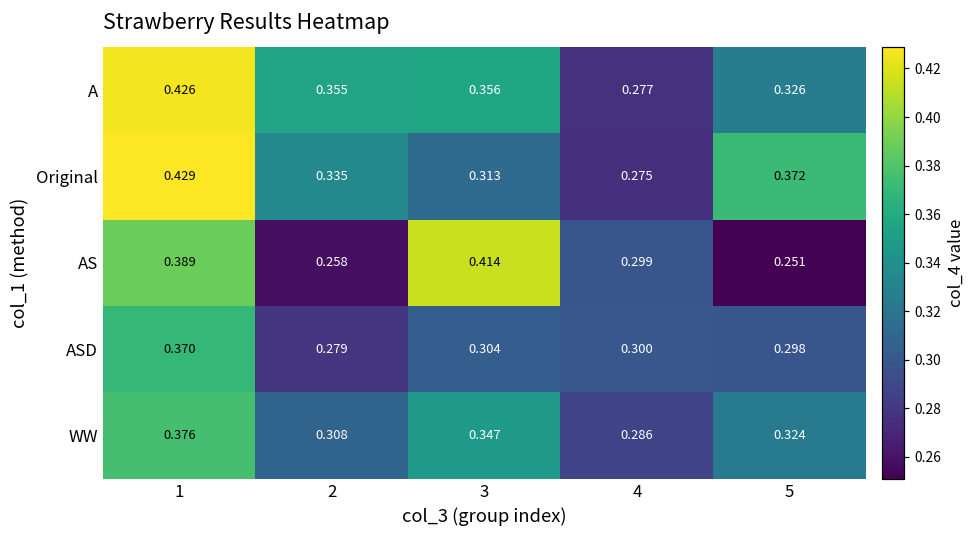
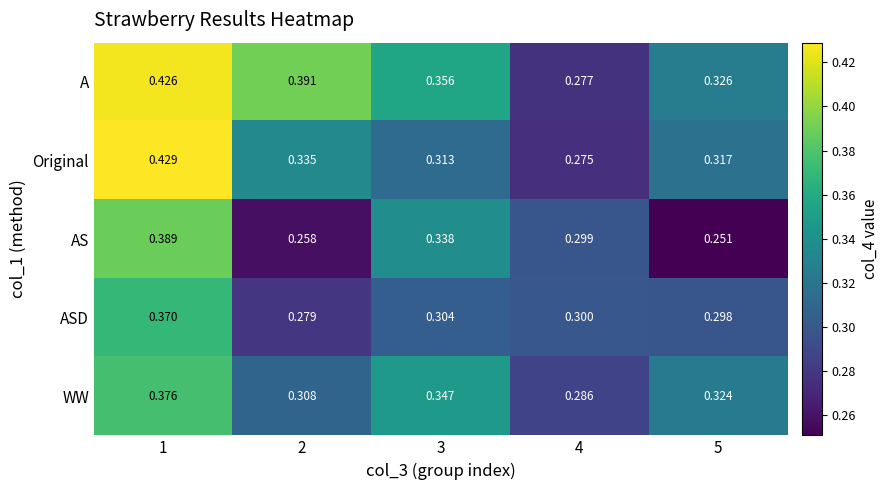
A, 2: 0.355 -> 0.391
Original, 5: 0.372 -> 0.317
AS, 3: 0.414 -> 0.338
